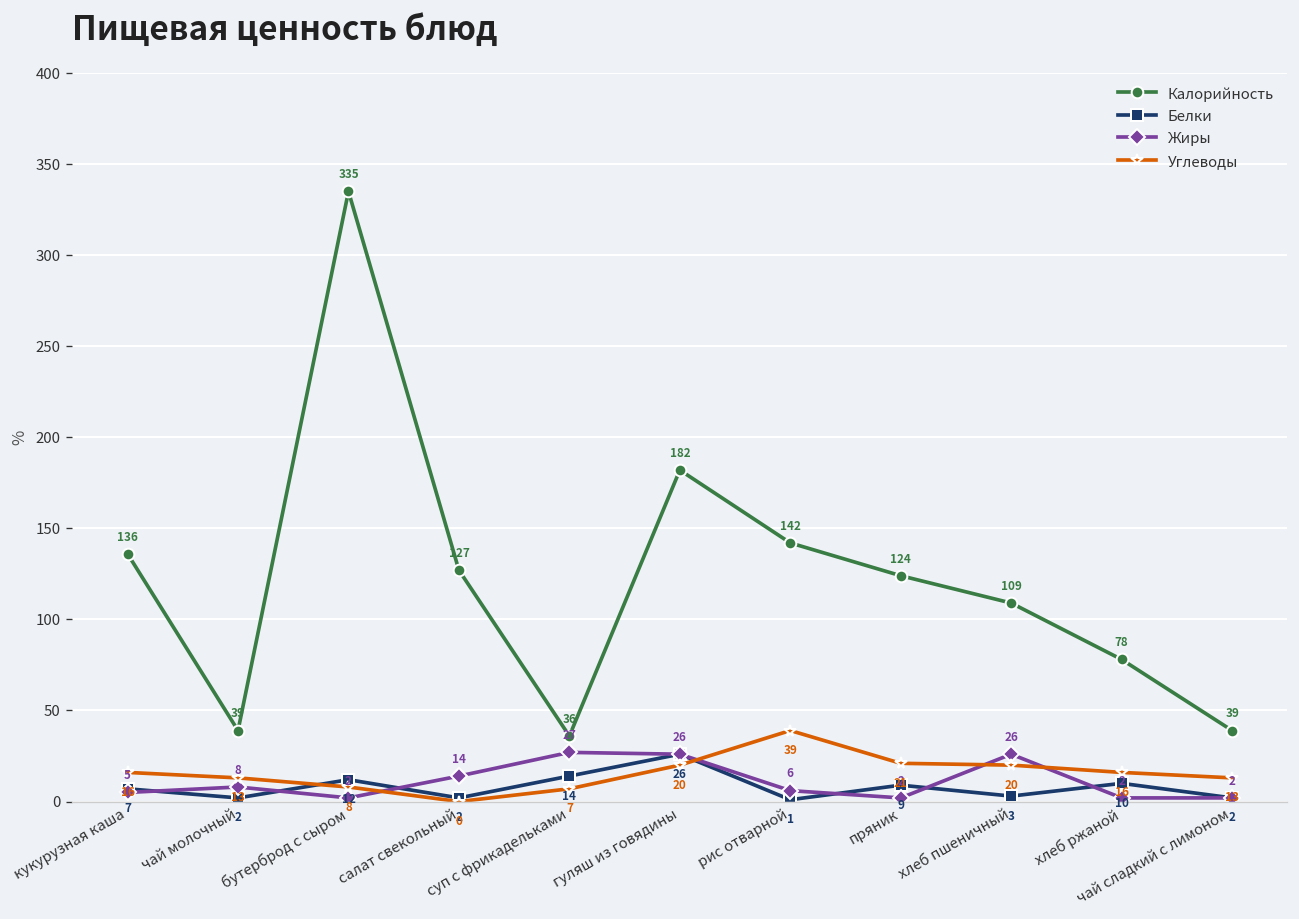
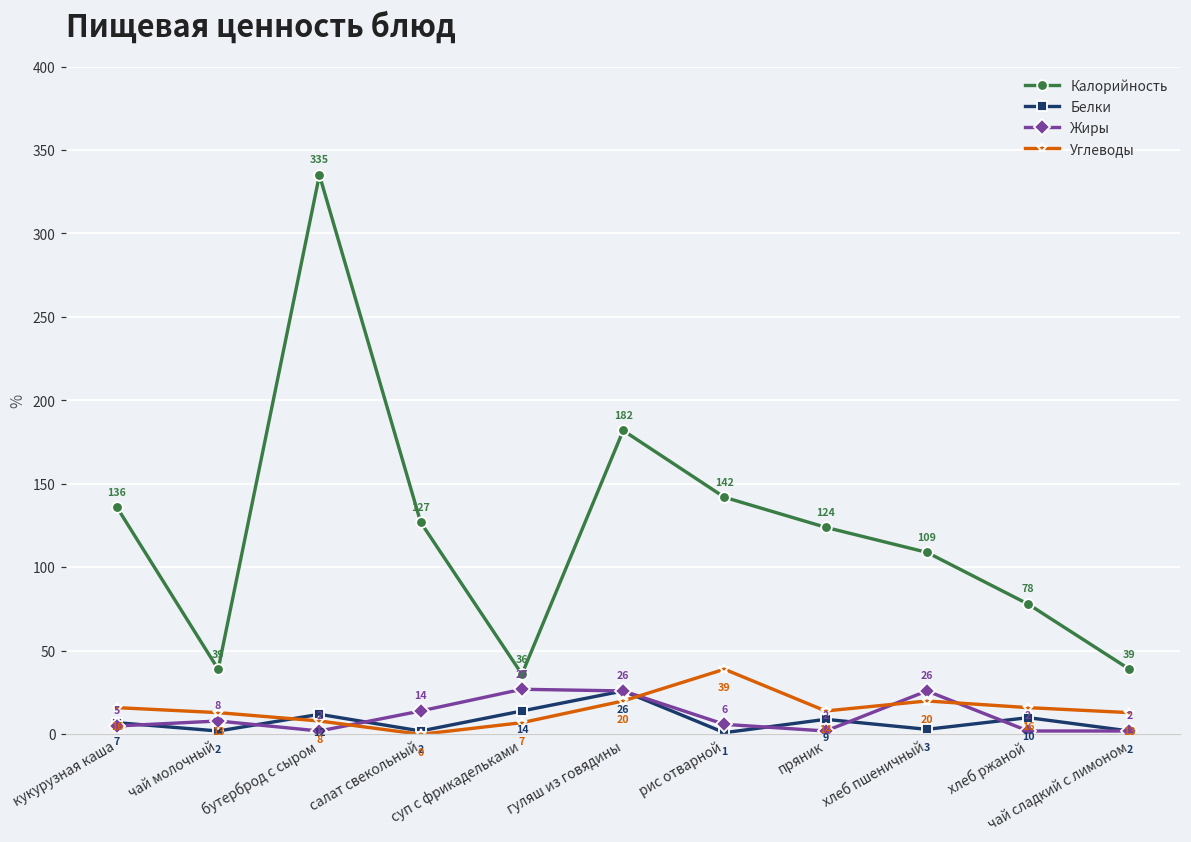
Углеводы, пряник: 21 -> 14
